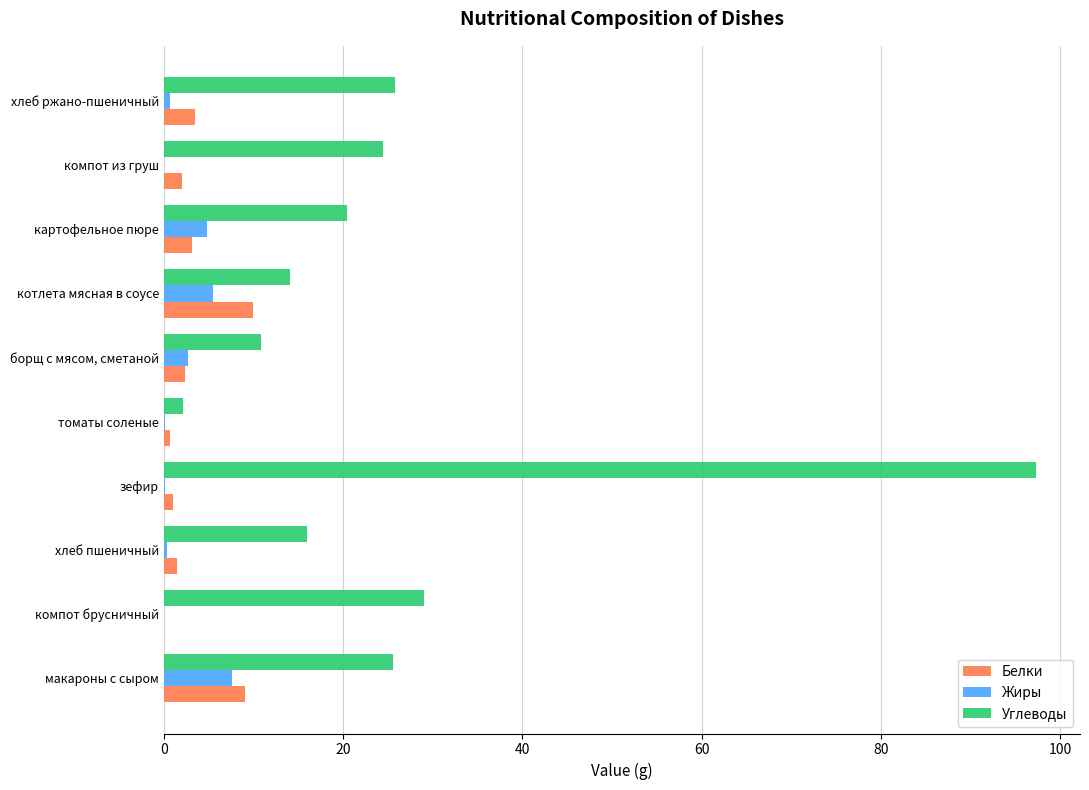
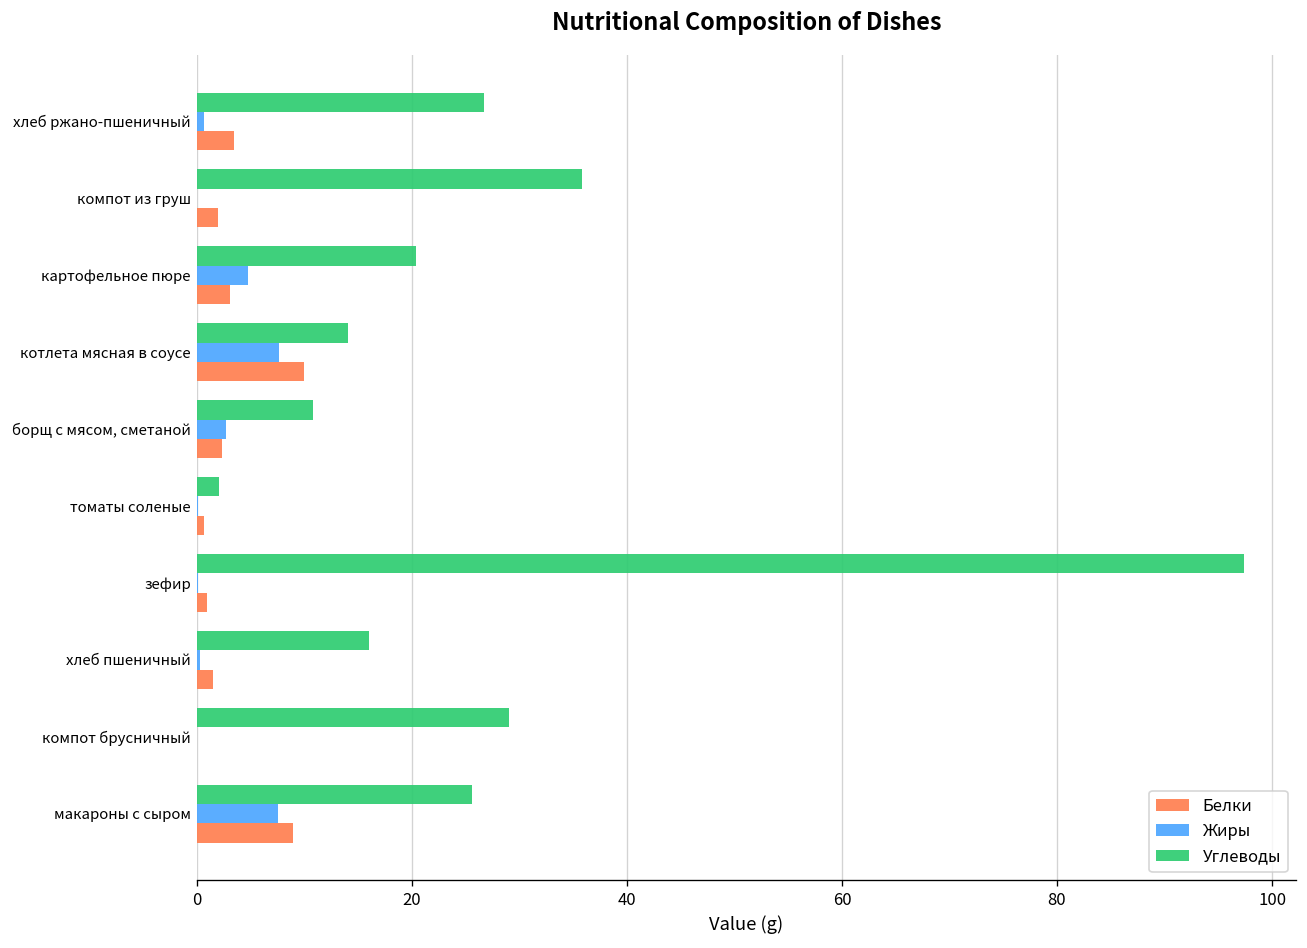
Углеводы, хлеб ржано-пшеничный: 26 -> 27
Углеводы, компот из груш: 24 -> 36
Жиры, котлета мясная в соусе: 6 -> 8
